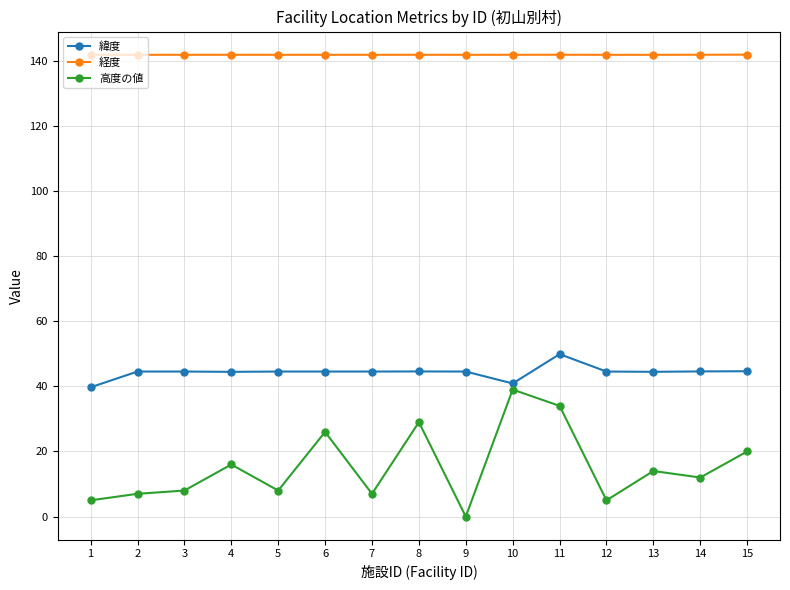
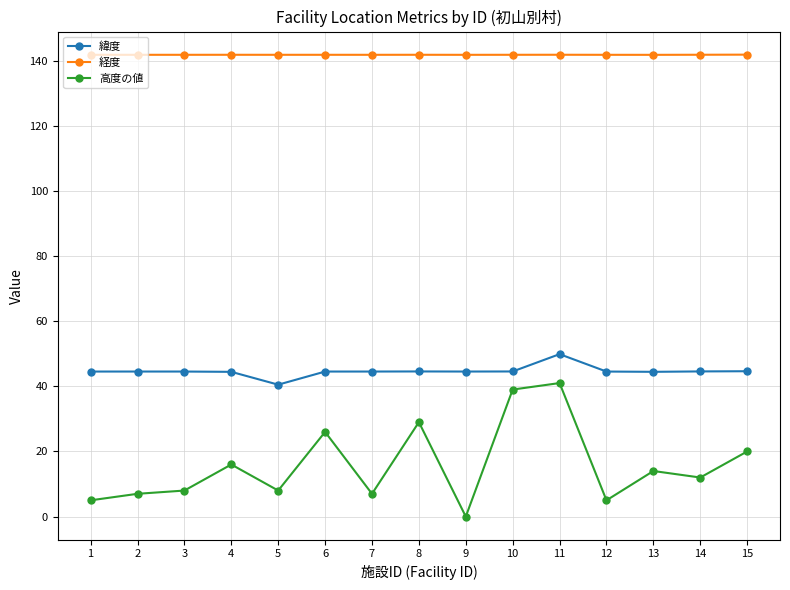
緯度, 1: 40 -> 45
緯度, 5: 45 -> 41
緯度, 10: 41 -> 45
高度の値, 11: 34 -> 41
